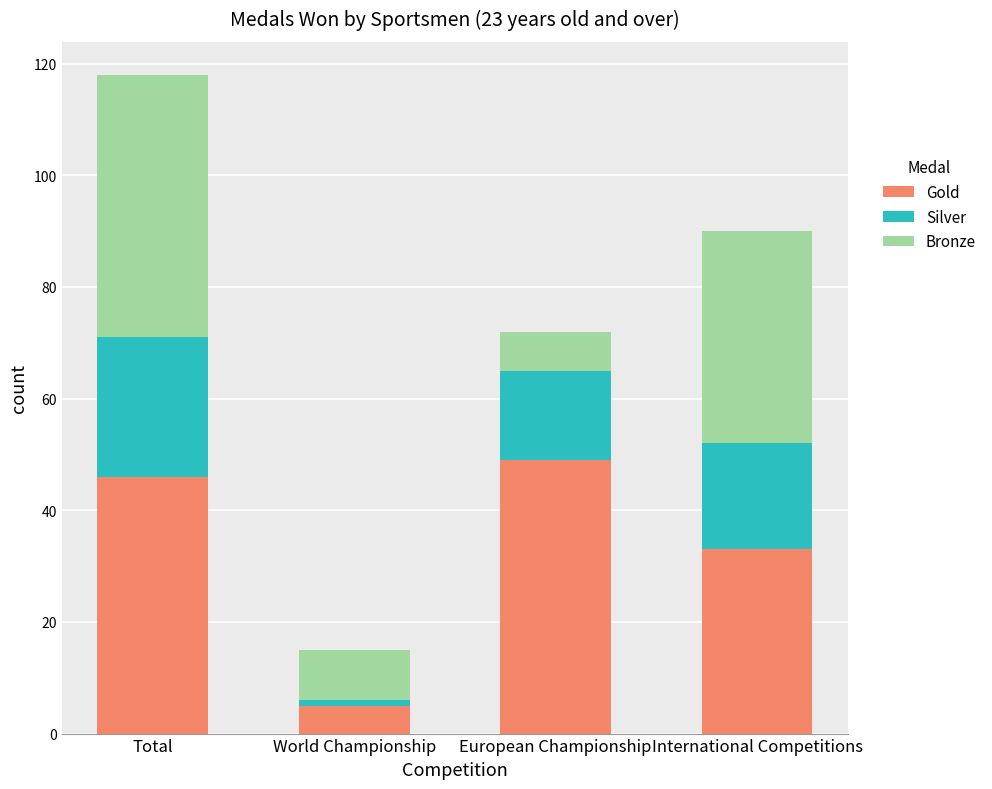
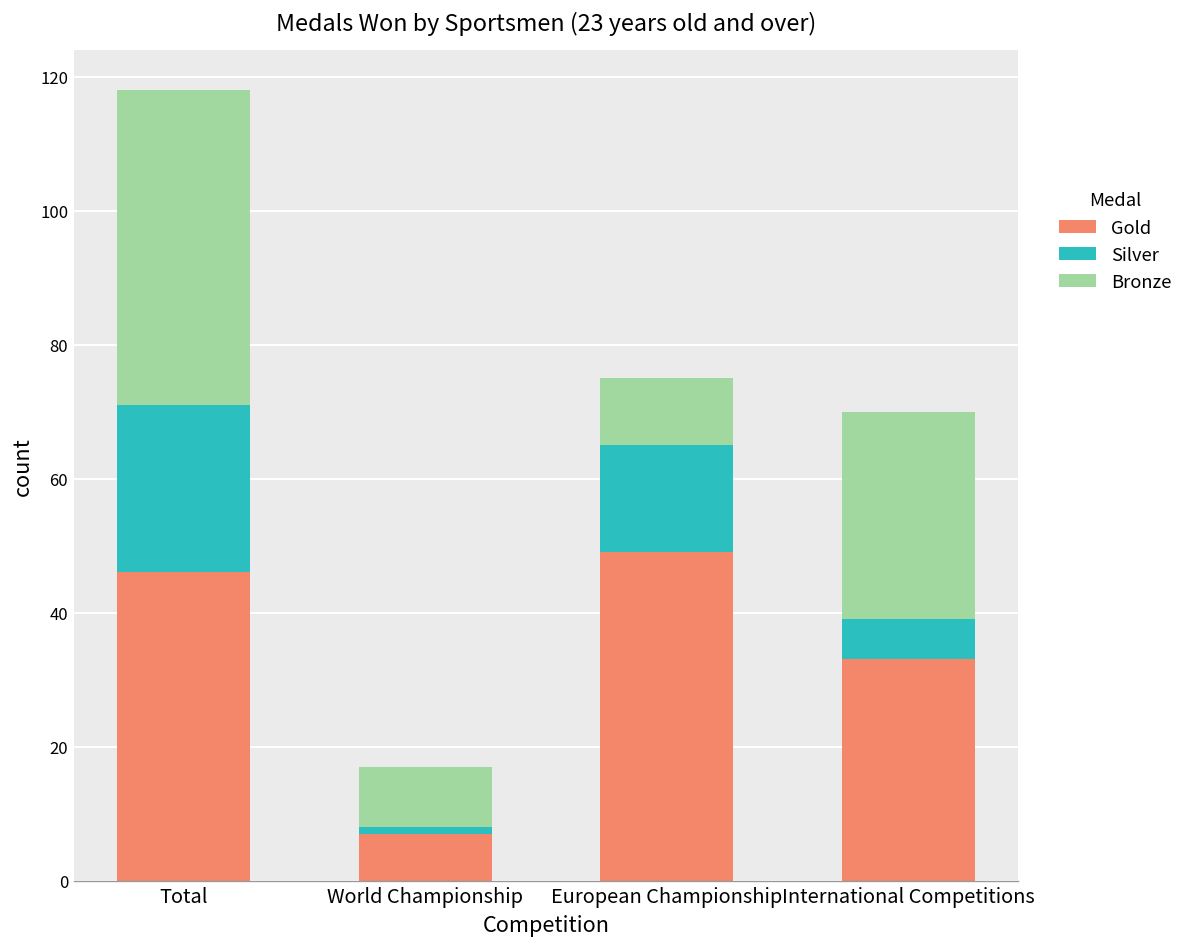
Gold, World Championship: 5 -> 7
Bronze, European Championship: 7 -> 10
Silver, International Competitions: 19 -> 6
Bronze, International Competitions: 38 -> 31
